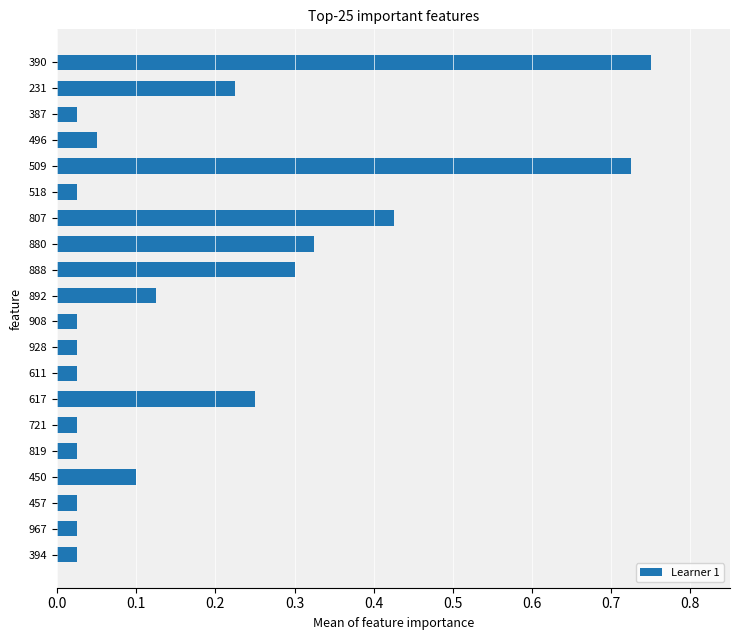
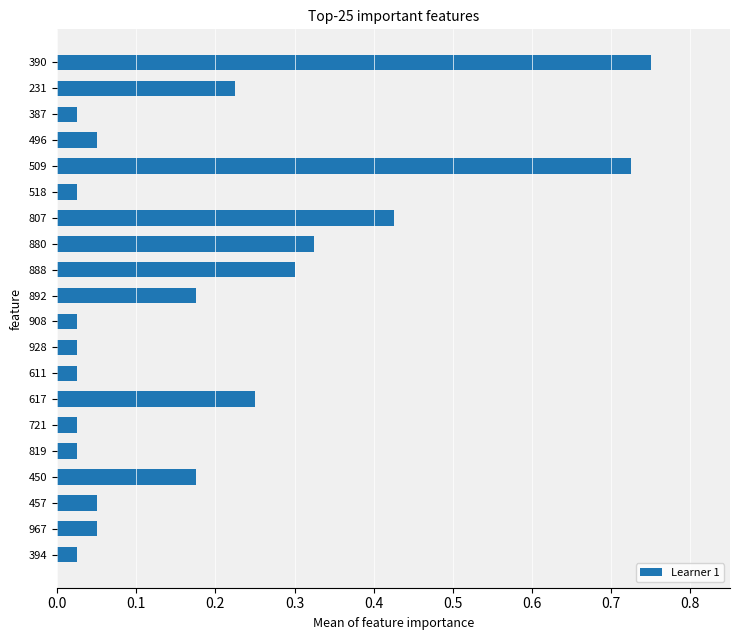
892: 0.13 -> 0.18
450: 0.10 -> 0.18
457: 0.03 -> 0.05
967: 0.03 -> 0.05
